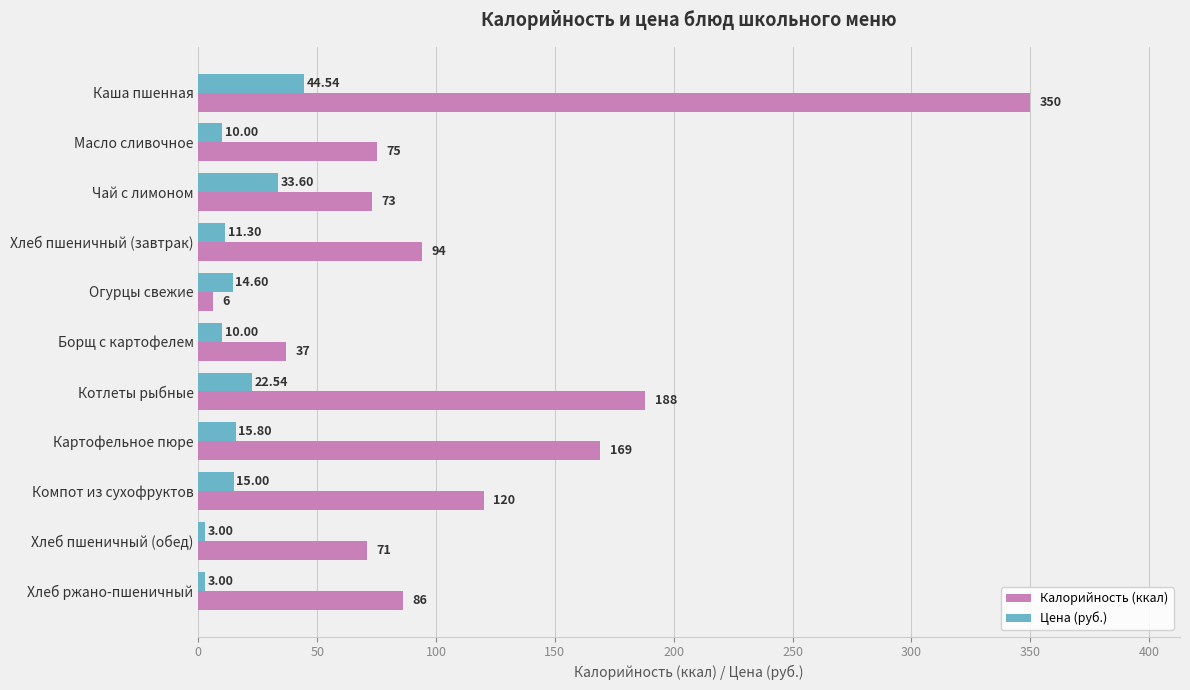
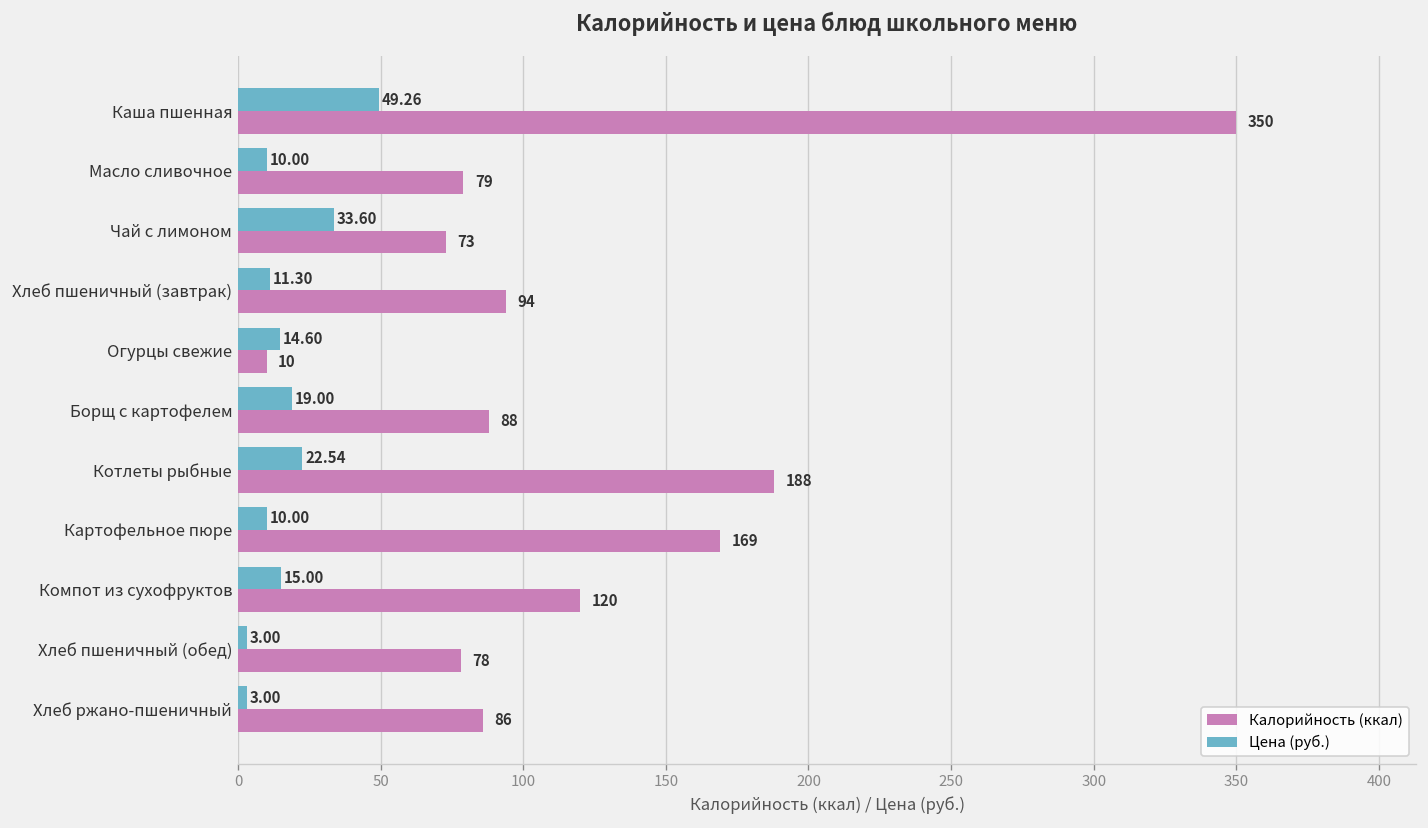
Цена (руб.), Каша пшенная: 44.54 -> 49.26
Калорийность (ккал), Масло сливочное: 75 -> 79
Калорийность (ккал), Огурцы свежие: 6 -> 10
Цена (руб.), Борщ с картофелем: 10.00 -> 19.00
Калорийность (ккал), Борщ с картофелем: 37 -> 88
Цена (руб.), Картофельное пюре: 15.80 -> 10.00
Калорийность (ккал), Хлеб пшеничный (обед): 71 -> 78
